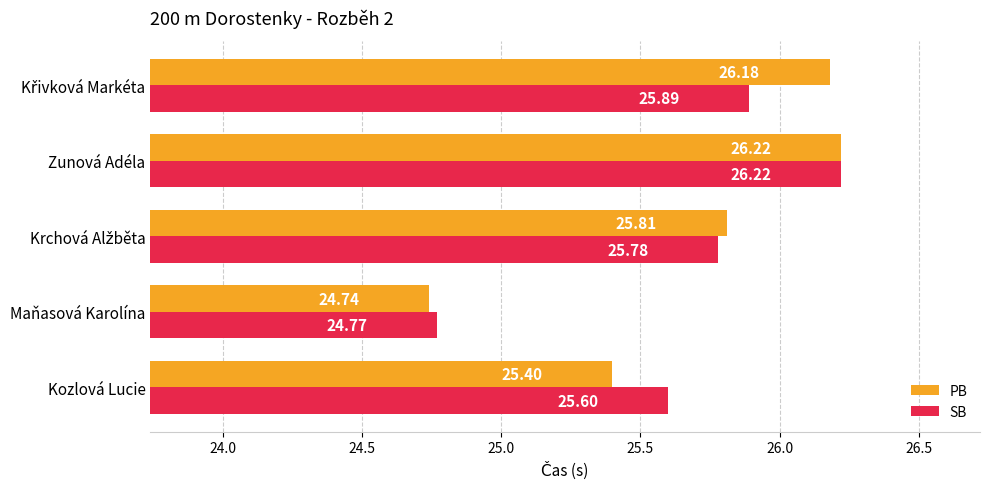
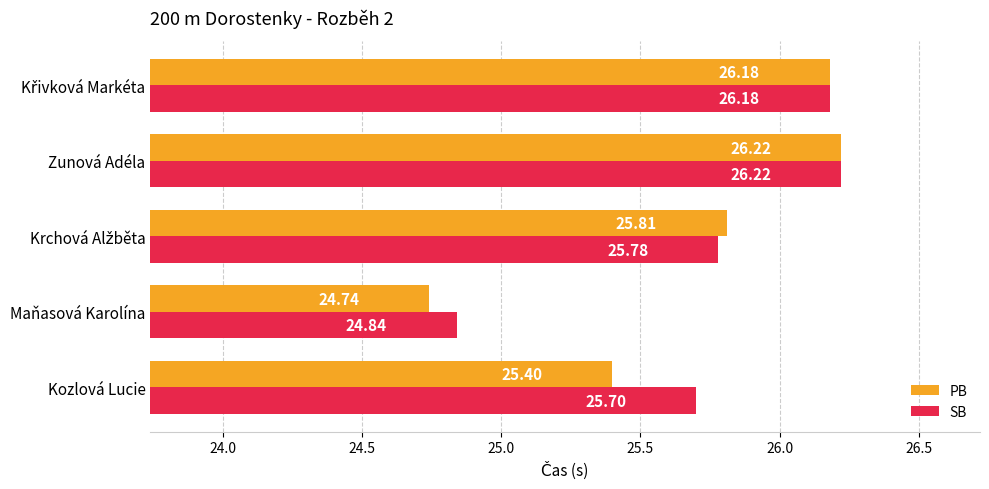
SB, Křivková Markéta: 25.89 -> 26.18
SB, Maňasová Karolína: 24.77 -> 24.84
SB, Kozlová Lucie: 25.60 -> 25.70
